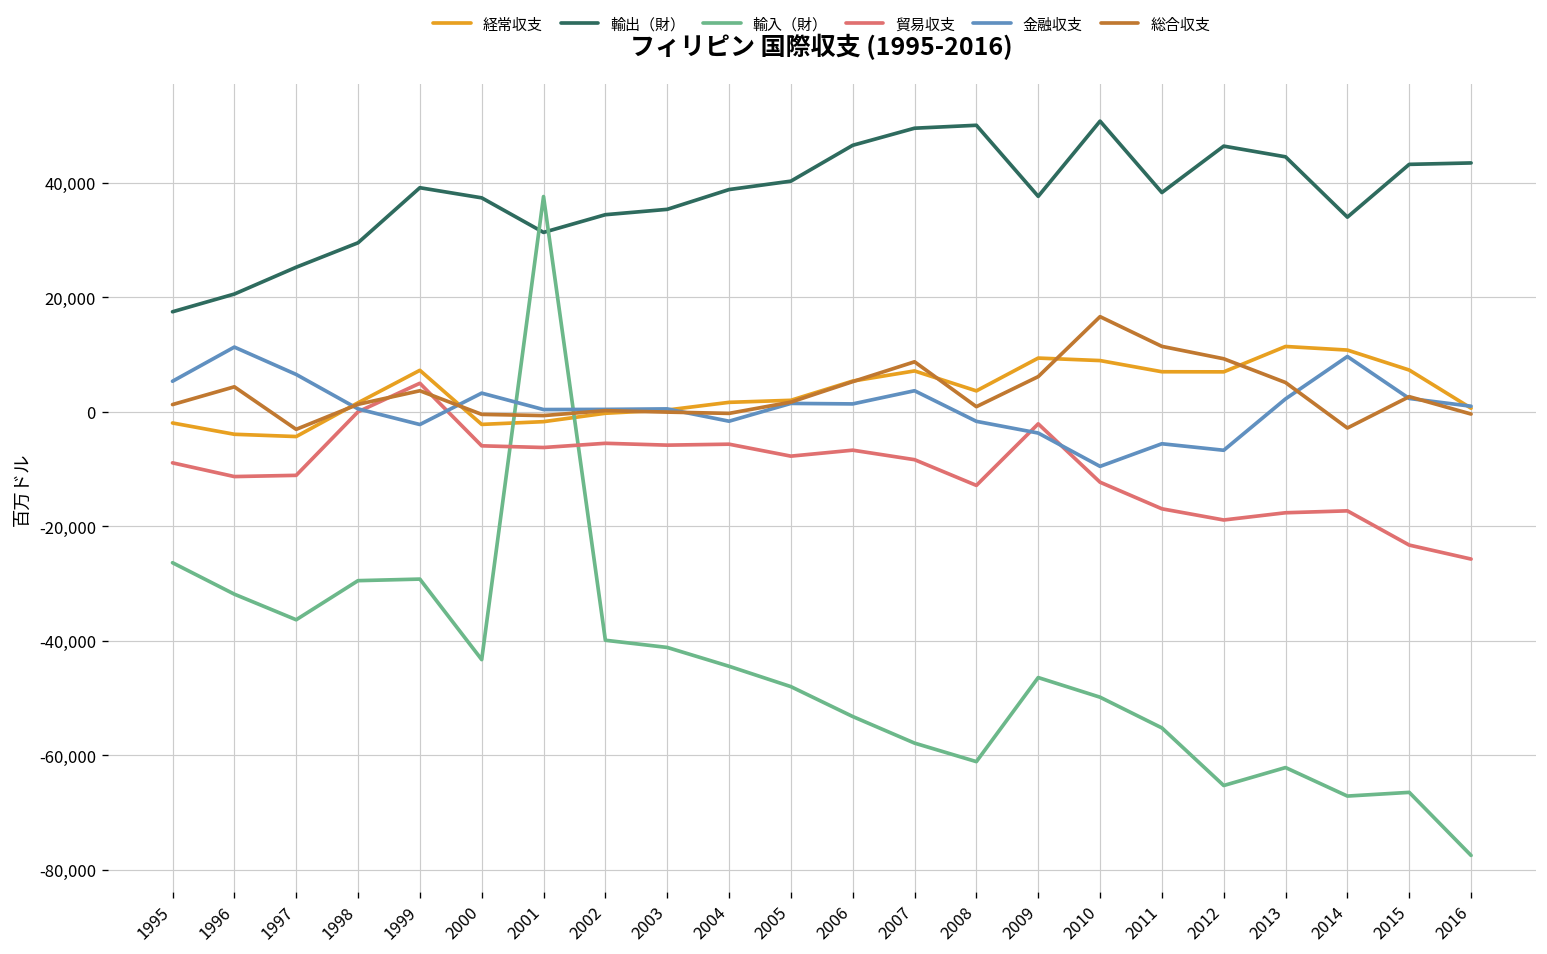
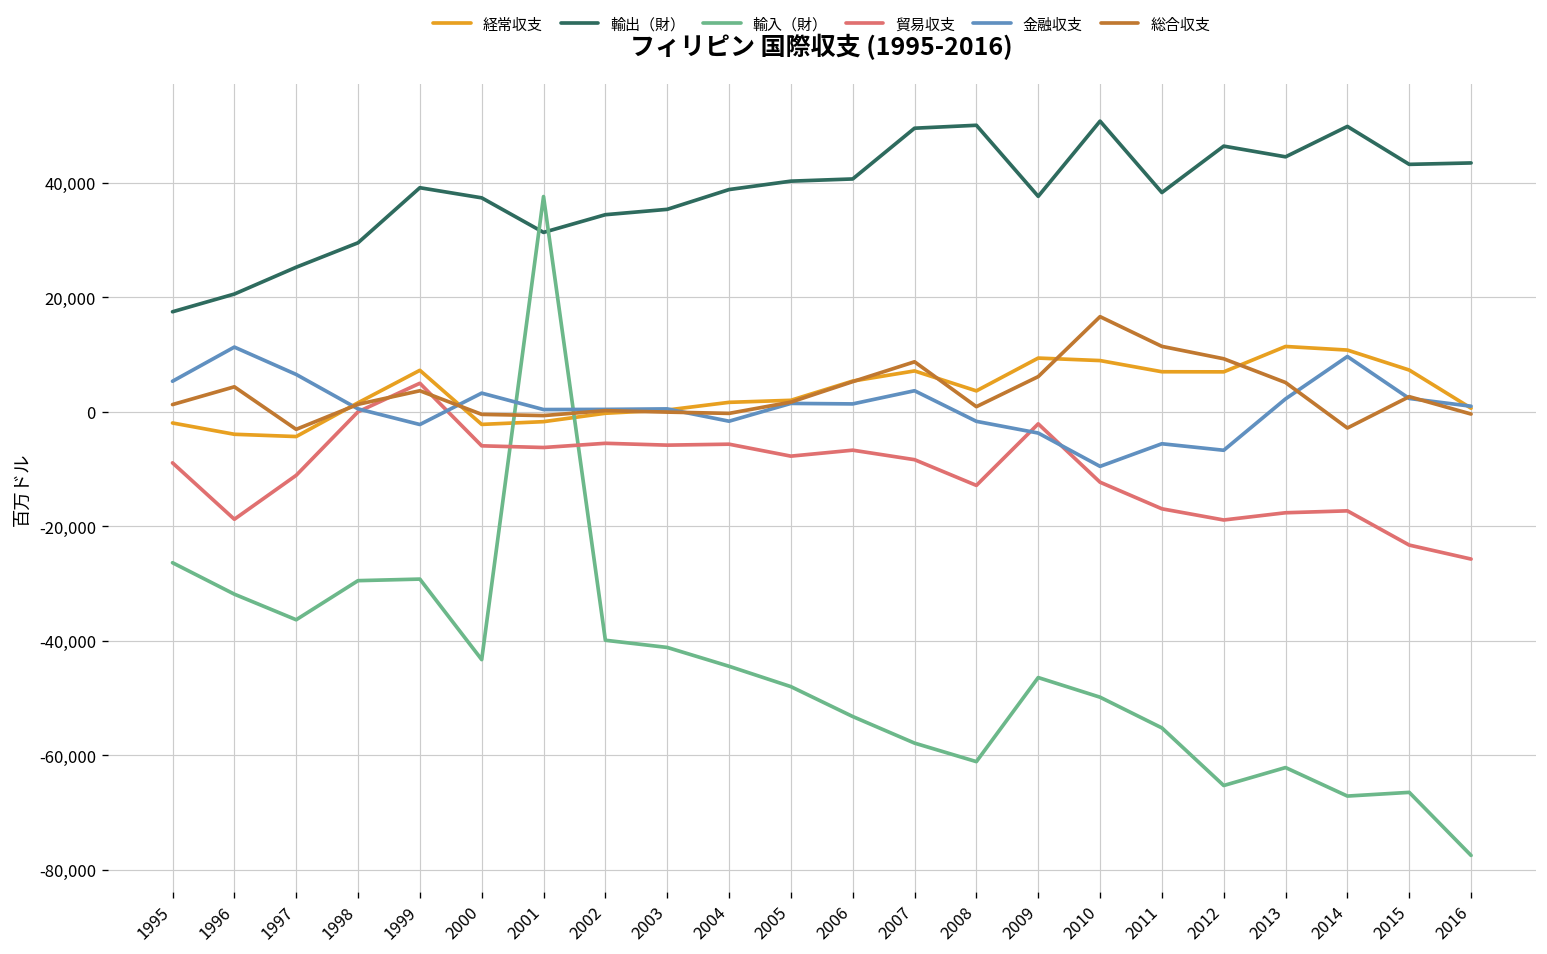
貿易収支, 1996: -11,000 -> -19,000
輸出（財）, 2006: 47,000 -> 41,000
輸出（財）, 2014: 34,000 -> 50,000
